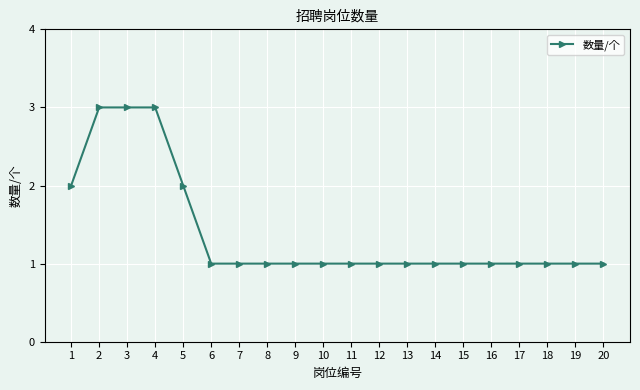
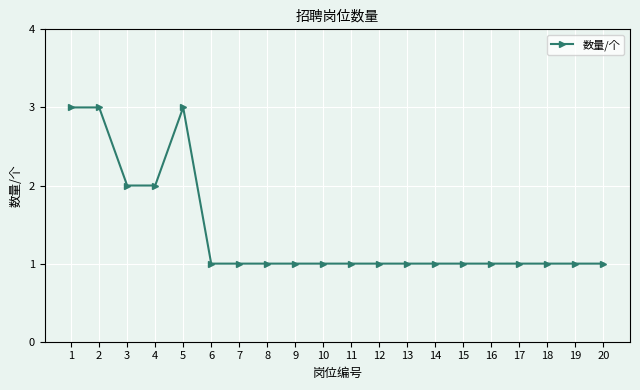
1: 2 -> 3
3: 3 -> 2
4: 3 -> 2
5: 2 -> 3
